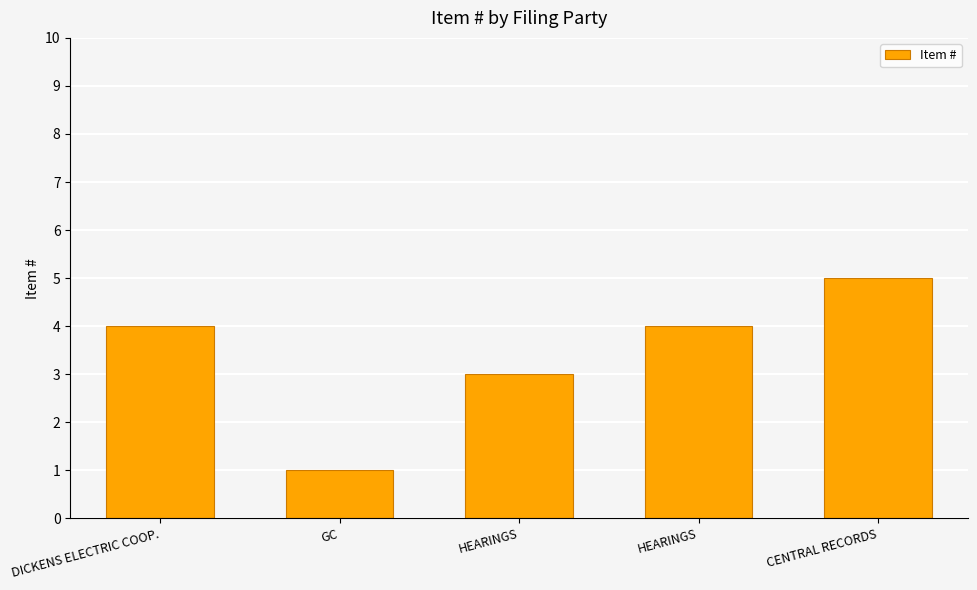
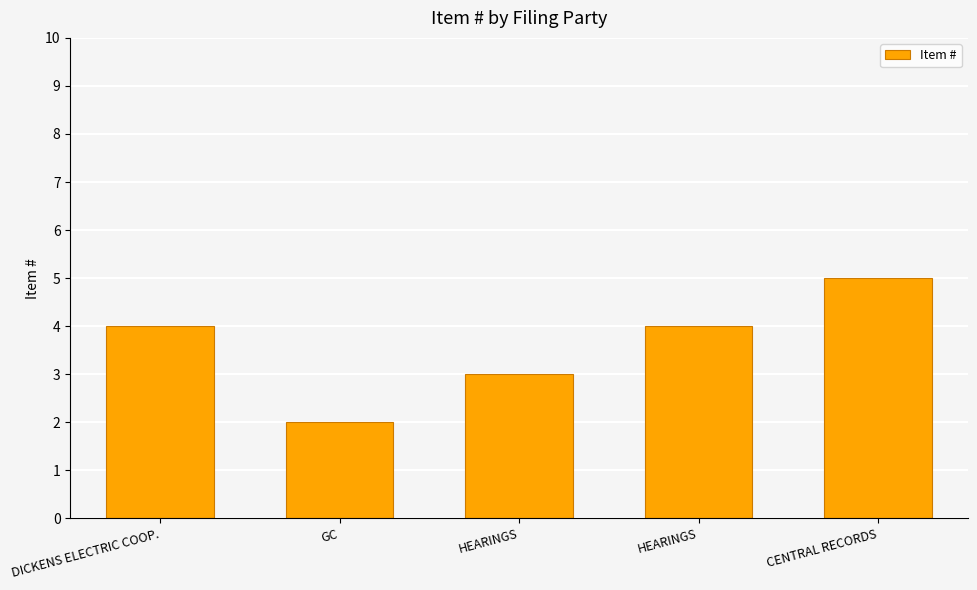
GC: 1 -> 2
